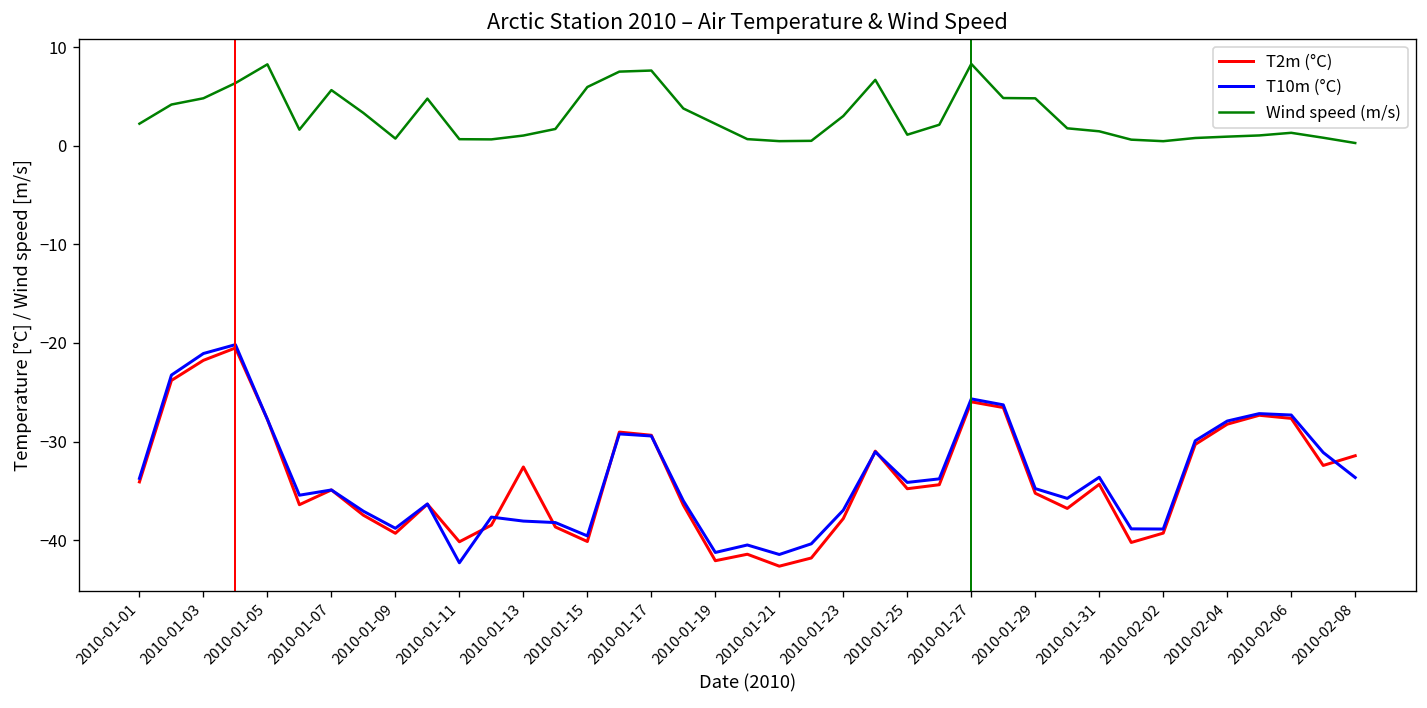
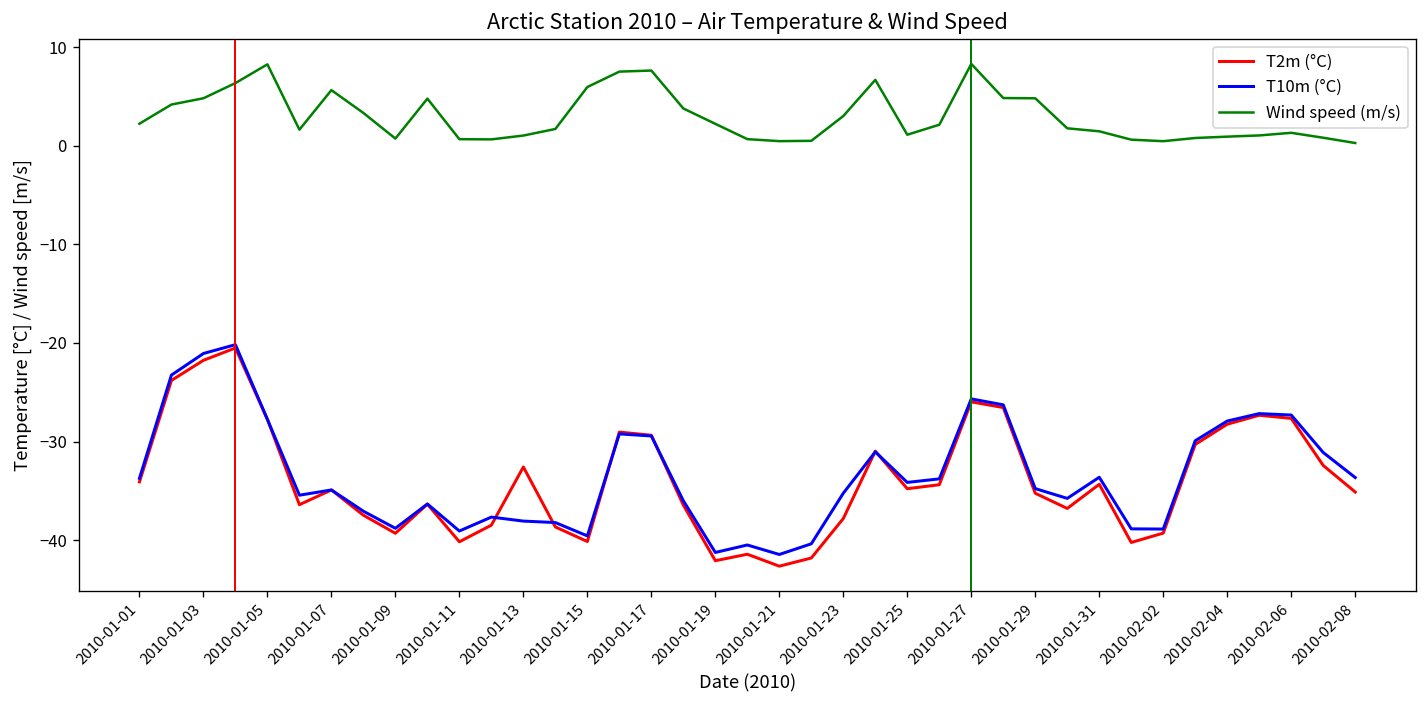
T10m (°C), 2010-01-11: -42 -> -39
T10m (°C), 2010-01-23: -37 -> -35
T2m (°C), 2010-02-08: -31 -> -35
